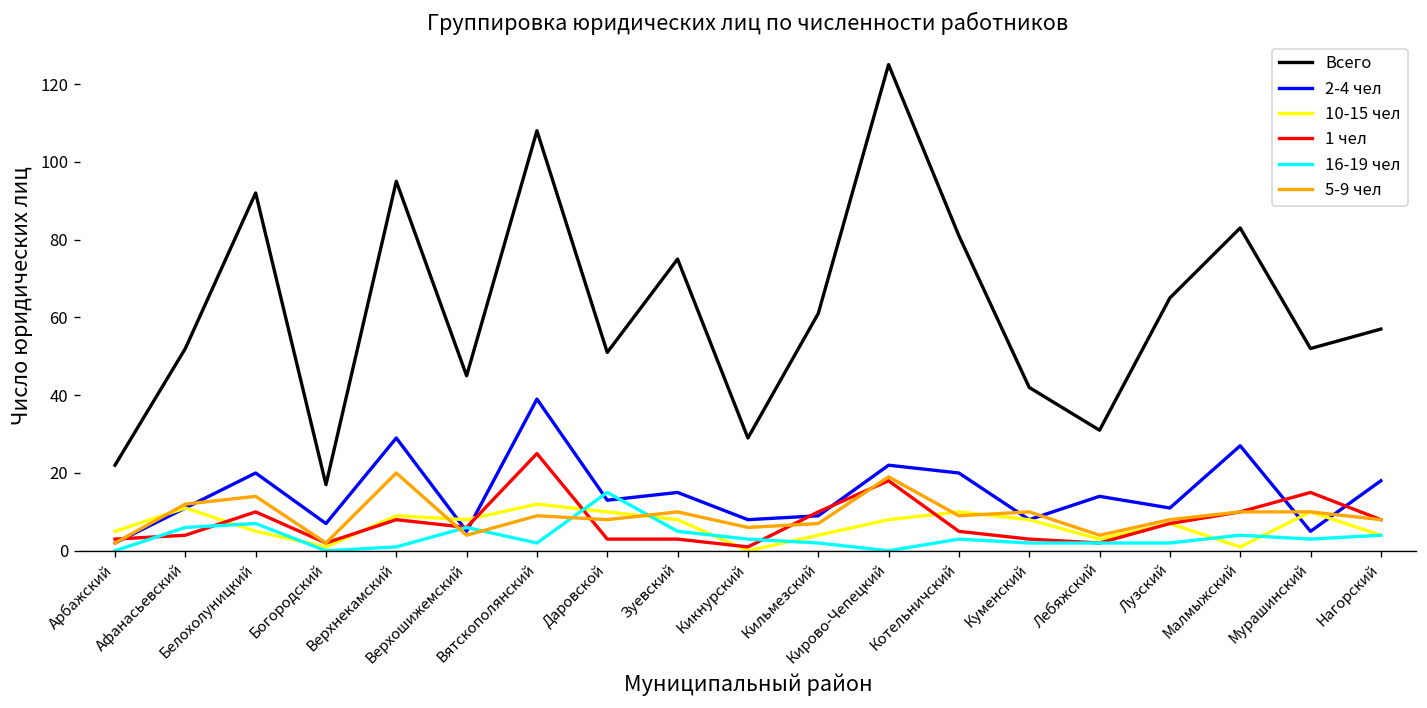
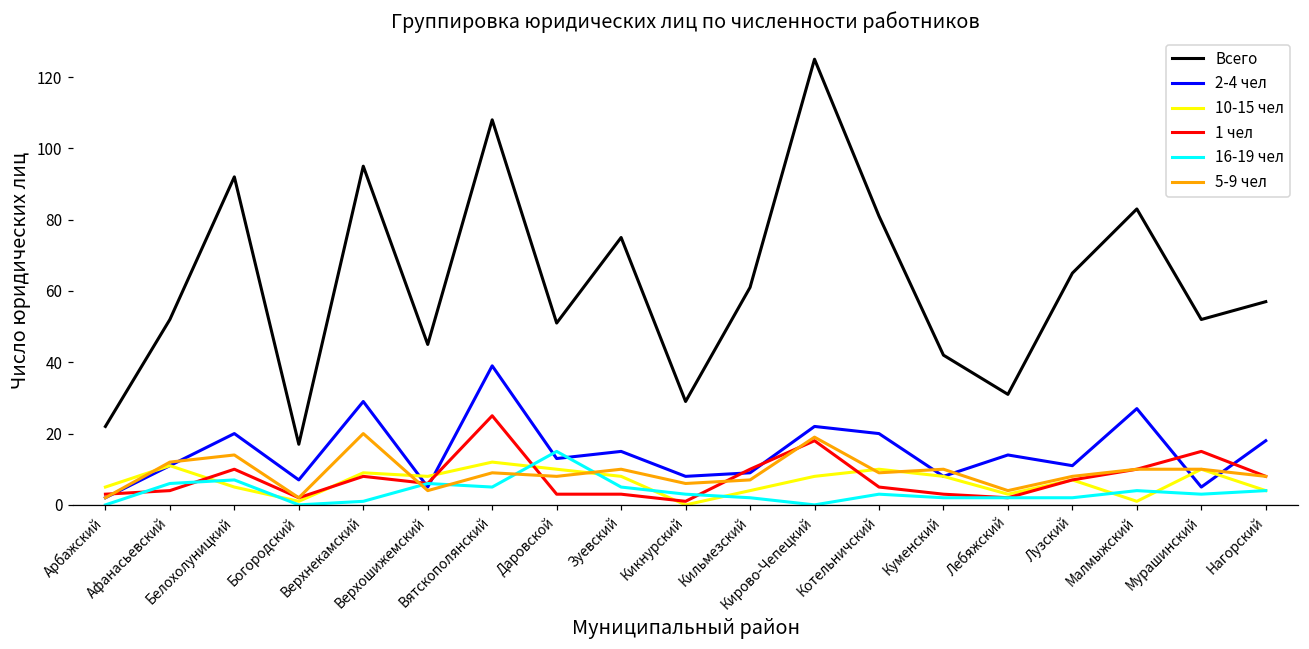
16-19 чел, Вятскополянский: 2 -> 5
